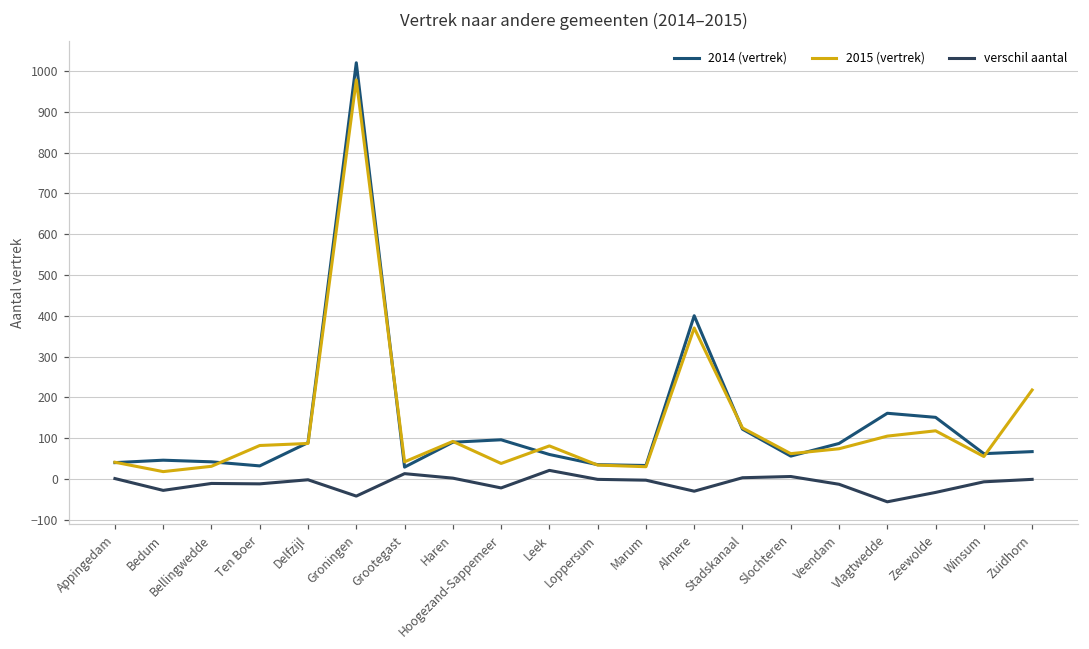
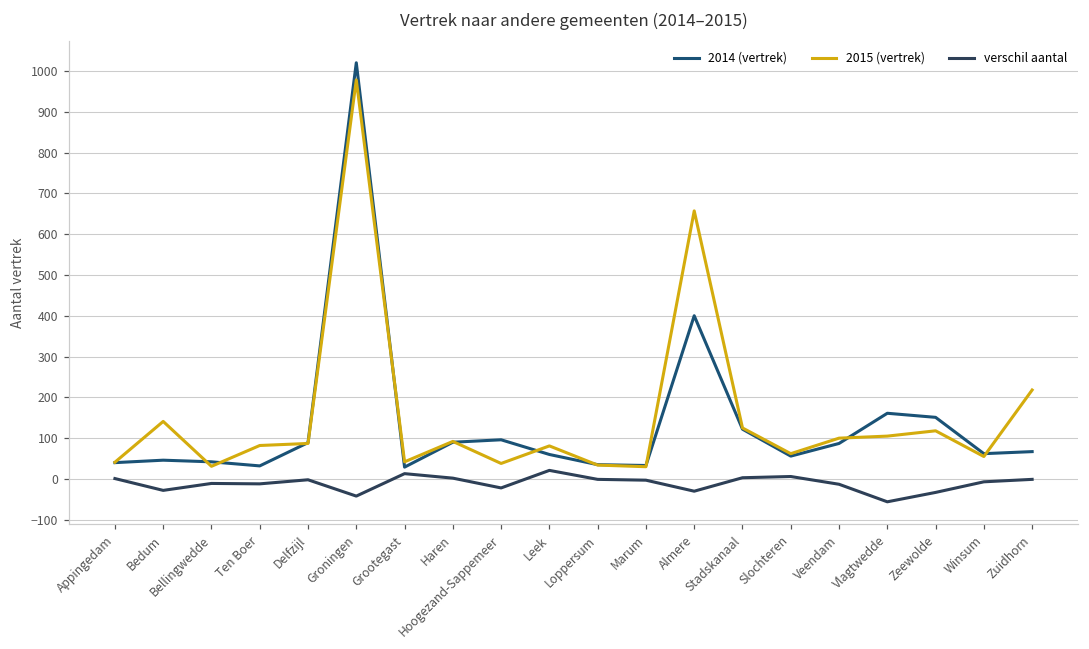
2015 (vertrek), Bedum: 20 -> 140
2015 (vertrek), Almere: 370 -> 660
2015 (vertrek), Veendam: 70 -> 100
